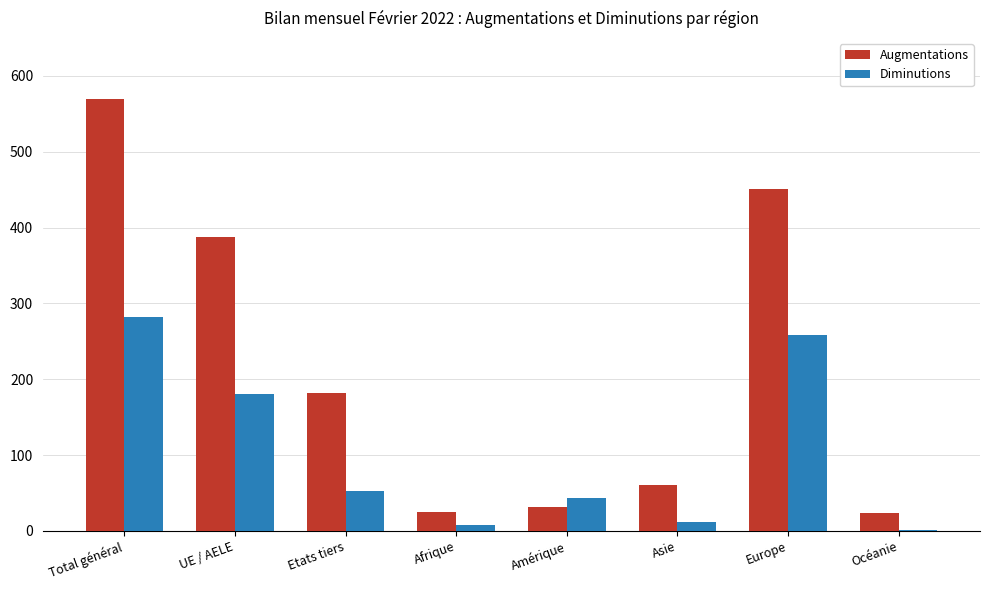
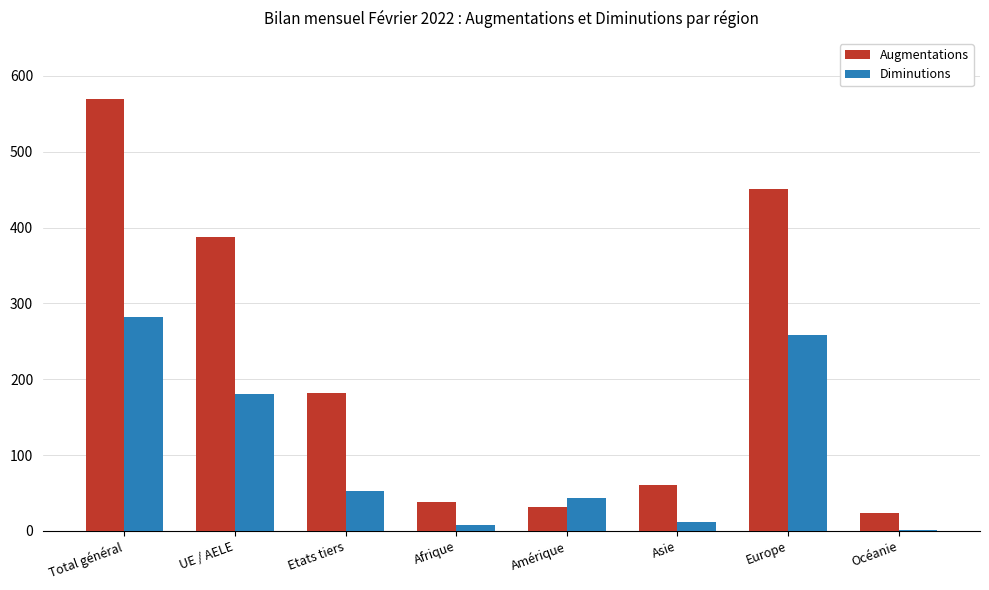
Augmentations, Afrique: 30 -> 40
